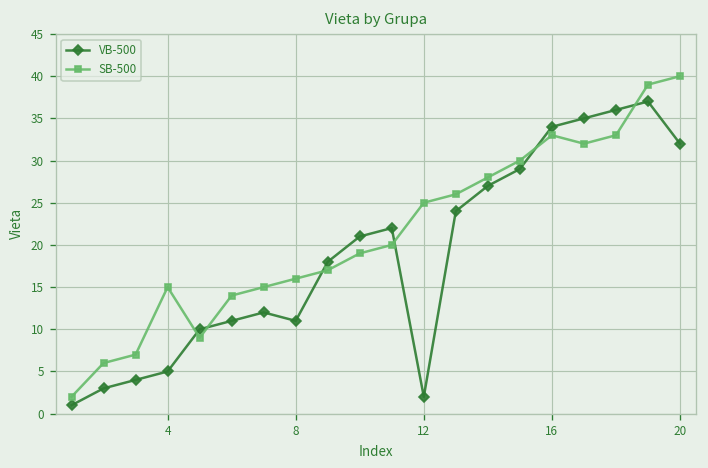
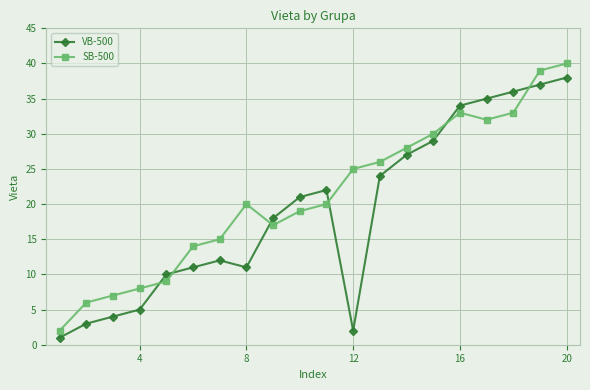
SB-500, 4: 15 -> 8
SB-500, 8: 16 -> 20
VB-500, 20: 32 -> 38
